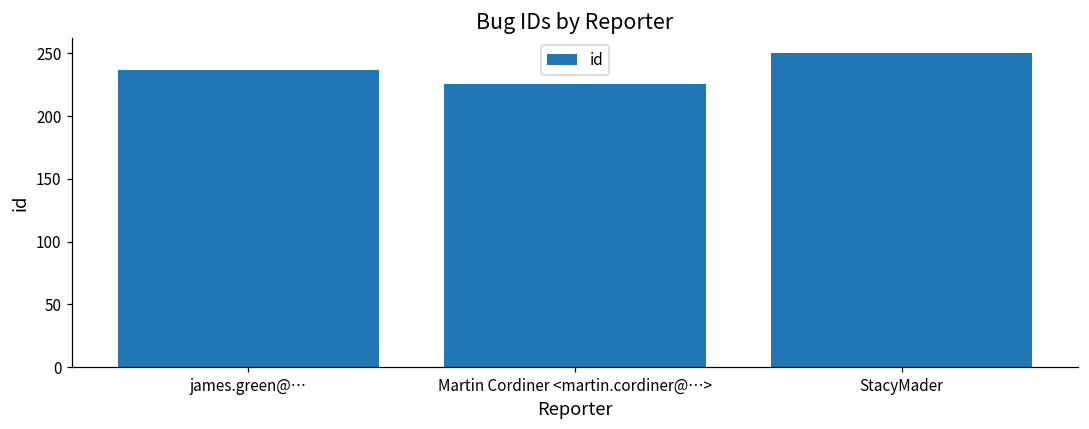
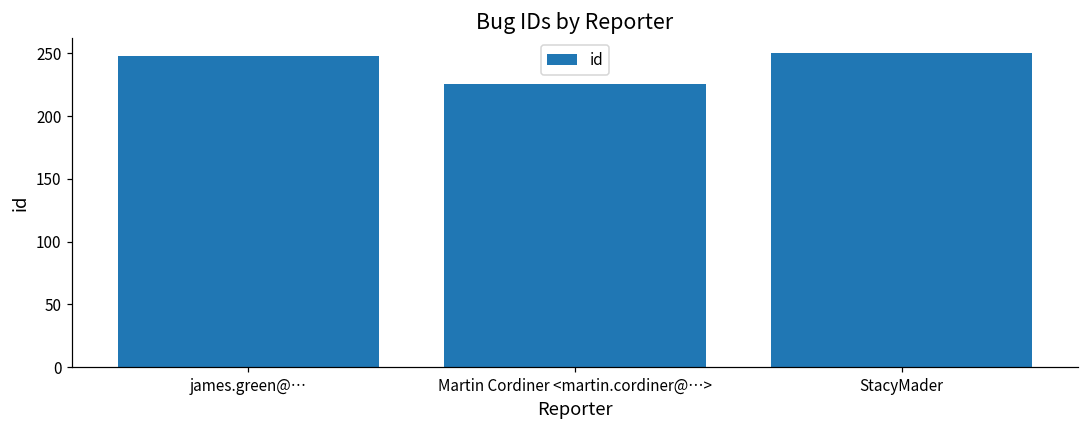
james.green@…: 237 -> 248
